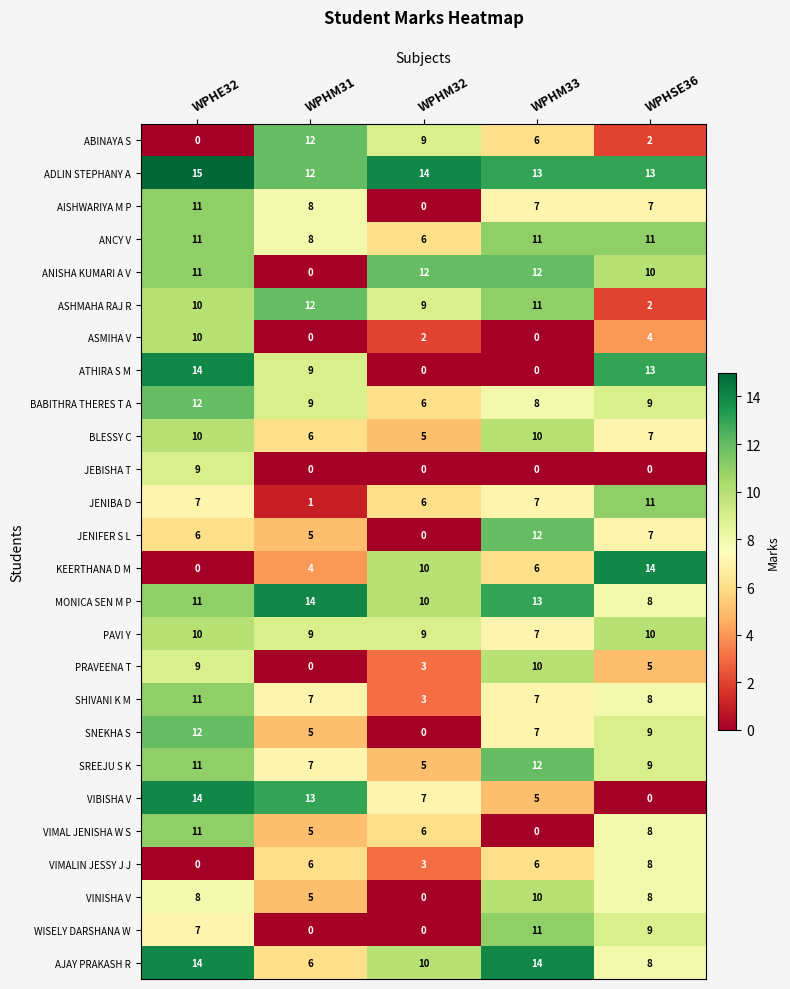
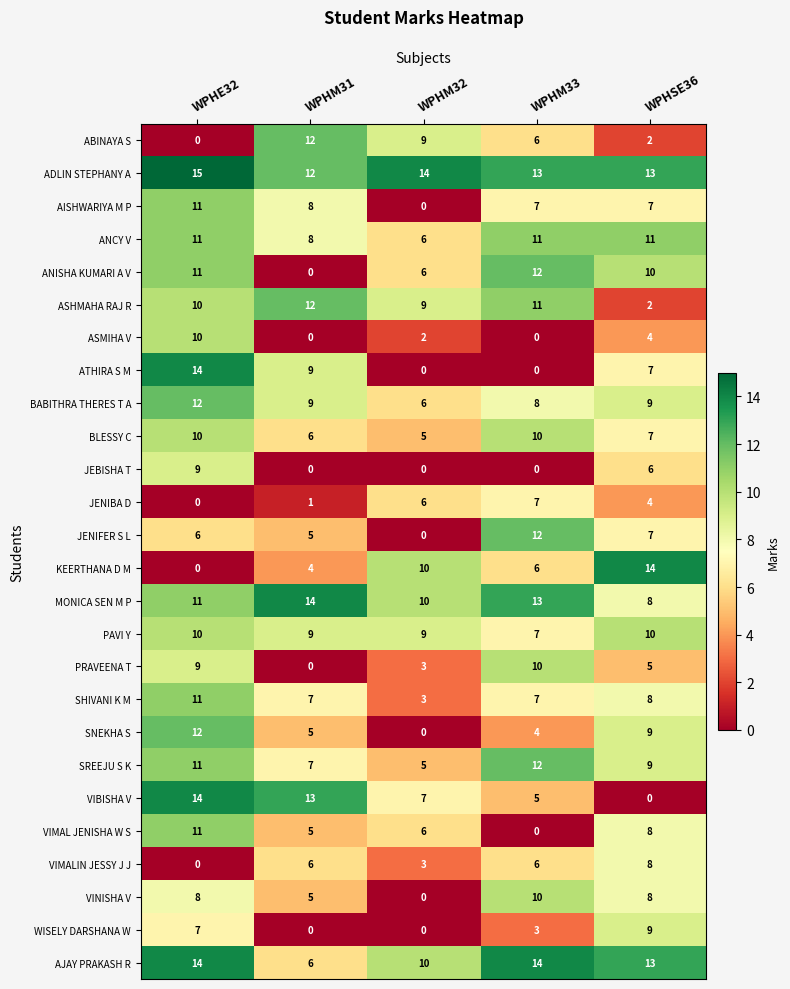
ANISHA KUMARI A V, WPHM32: 12 -> 6
ATHIRA S M, WPHSE36: 13 -> 7
JEBISHA T, WPHSE36: 0 -> 6
JENIBA D, WPHE32: 7 -> 0
JENIBA D, WPHSE36: 11 -> 4
SNEKHA S, WPHM33: 7 -> 4
WISELY DARSHANA W, WPHM33: 11 -> 3
AJAY PRAKASH R, WPHSE36: 8 -> 13
